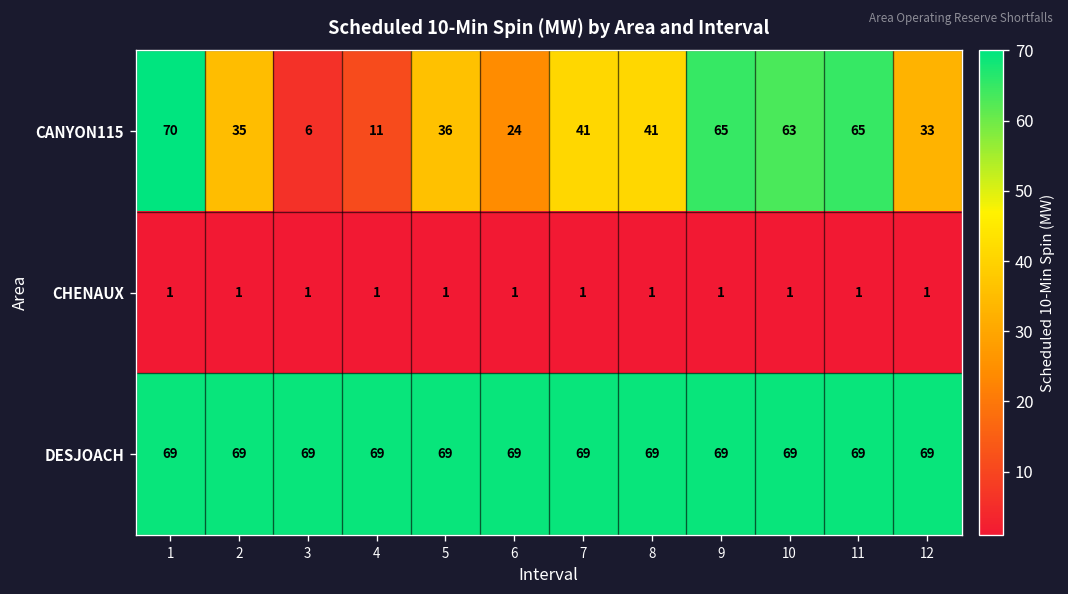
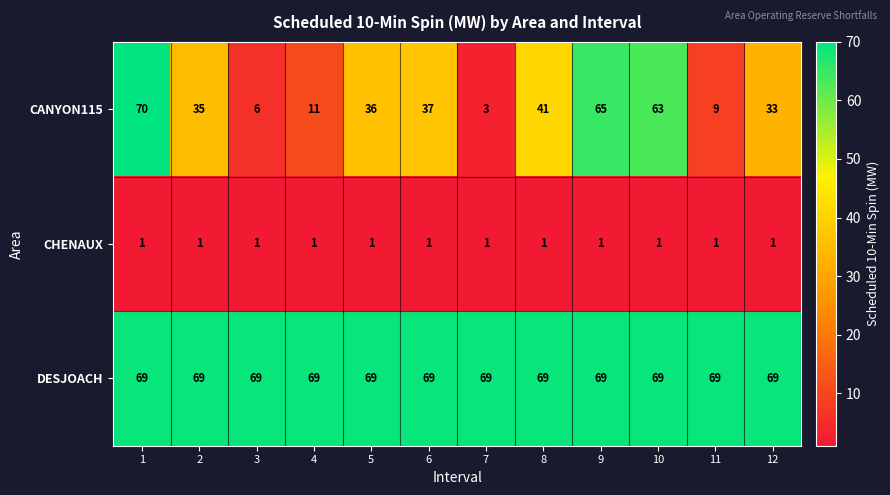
CANYON115, 6: 24 -> 37
CANYON115, 7: 41 -> 3
CANYON115, 11: 65 -> 9
